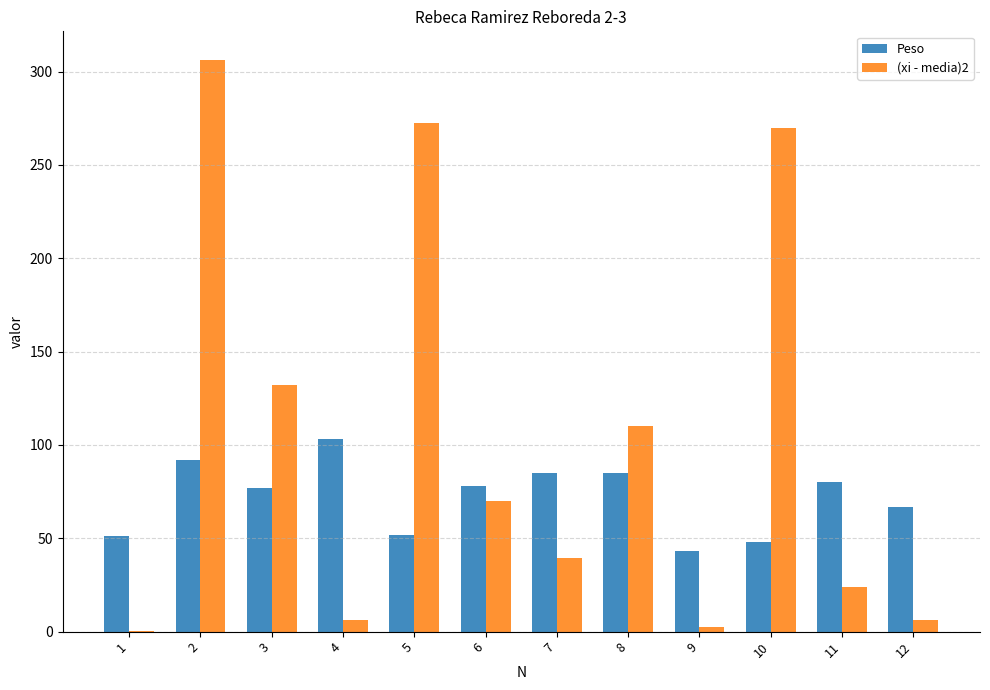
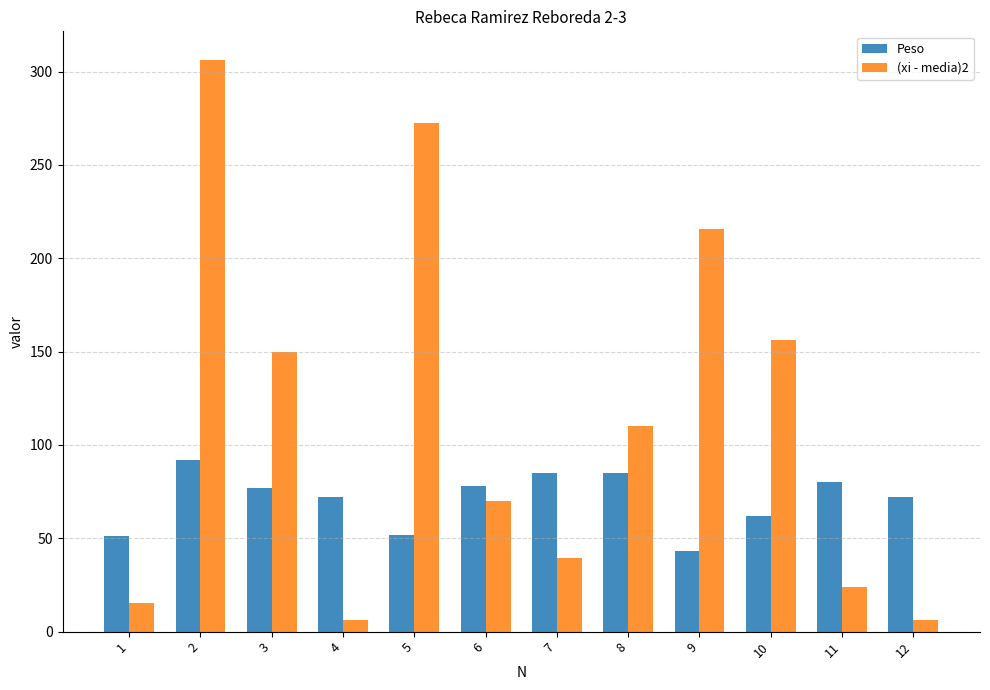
(xi - media)2, 1: 0 -> 15
(xi - media)2, 3: 132 -> 150
Peso, 4: 103 -> 72
(xi - media)2, 9: 2 -> 216
Peso, 10: 48 -> 62
(xi - media)2, 10: 270 -> 156
Peso, 12: 67 -> 72
